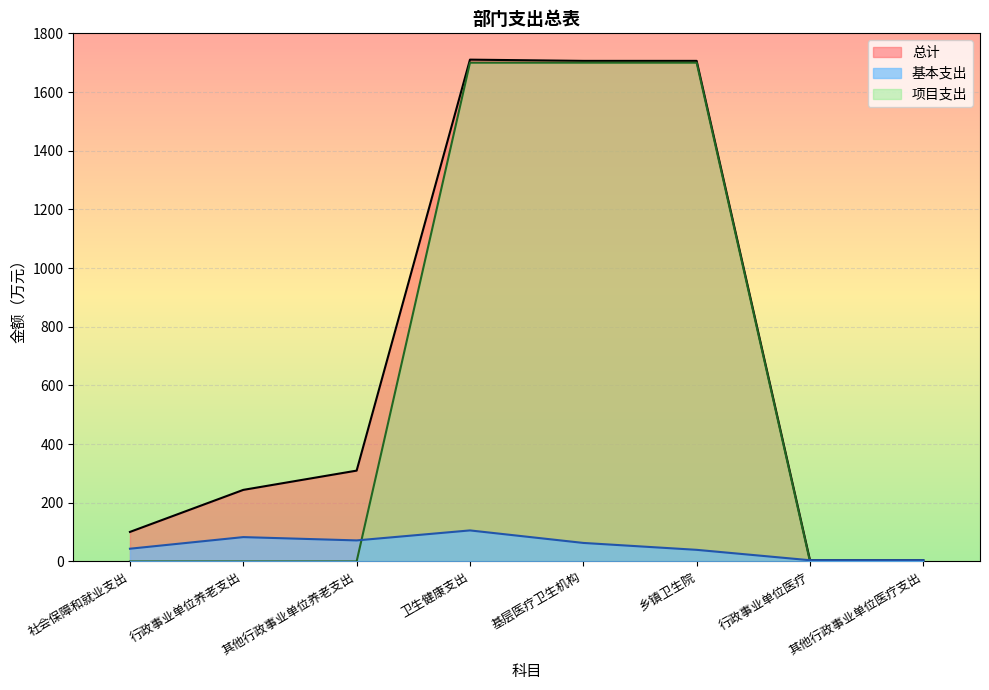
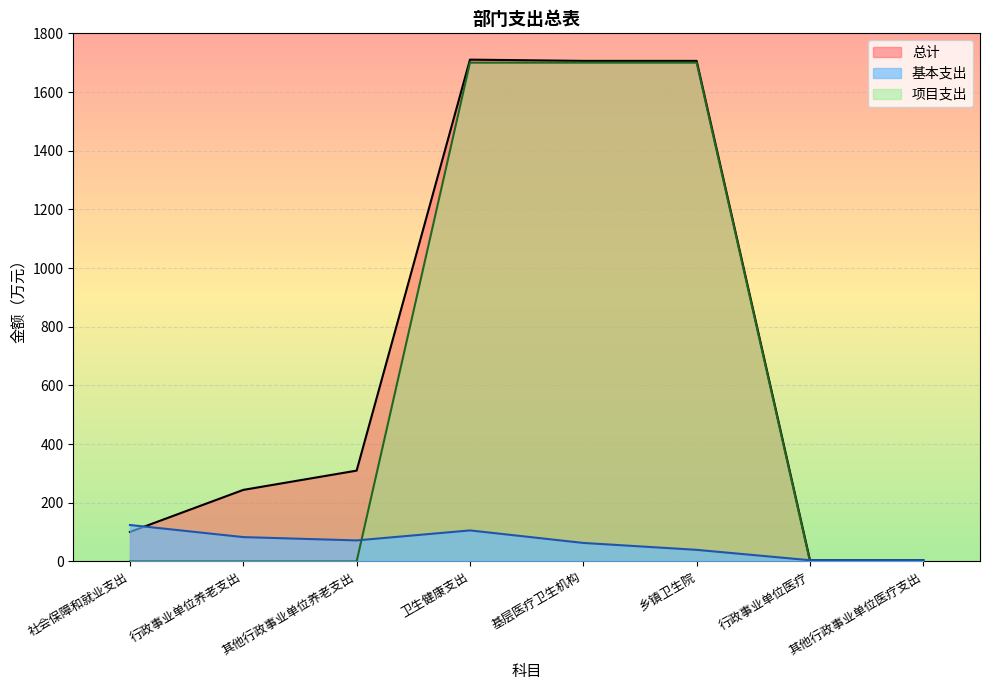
基本支出, 社会保障和就业支出: 40 -> 120
